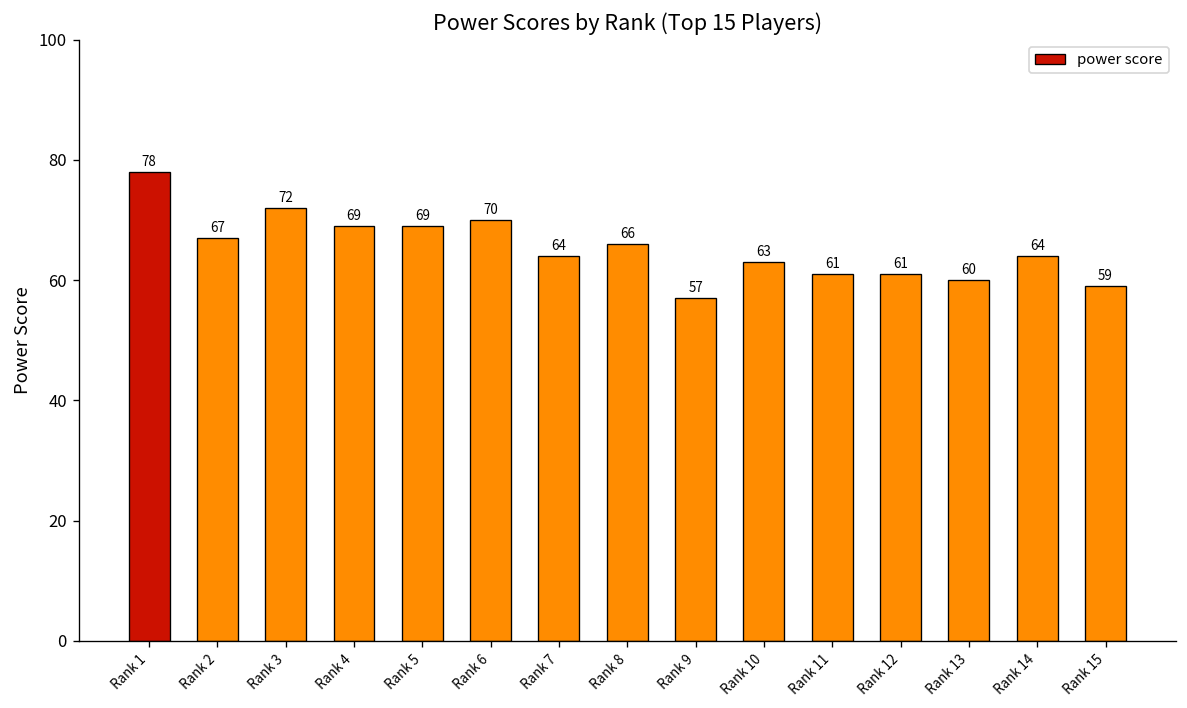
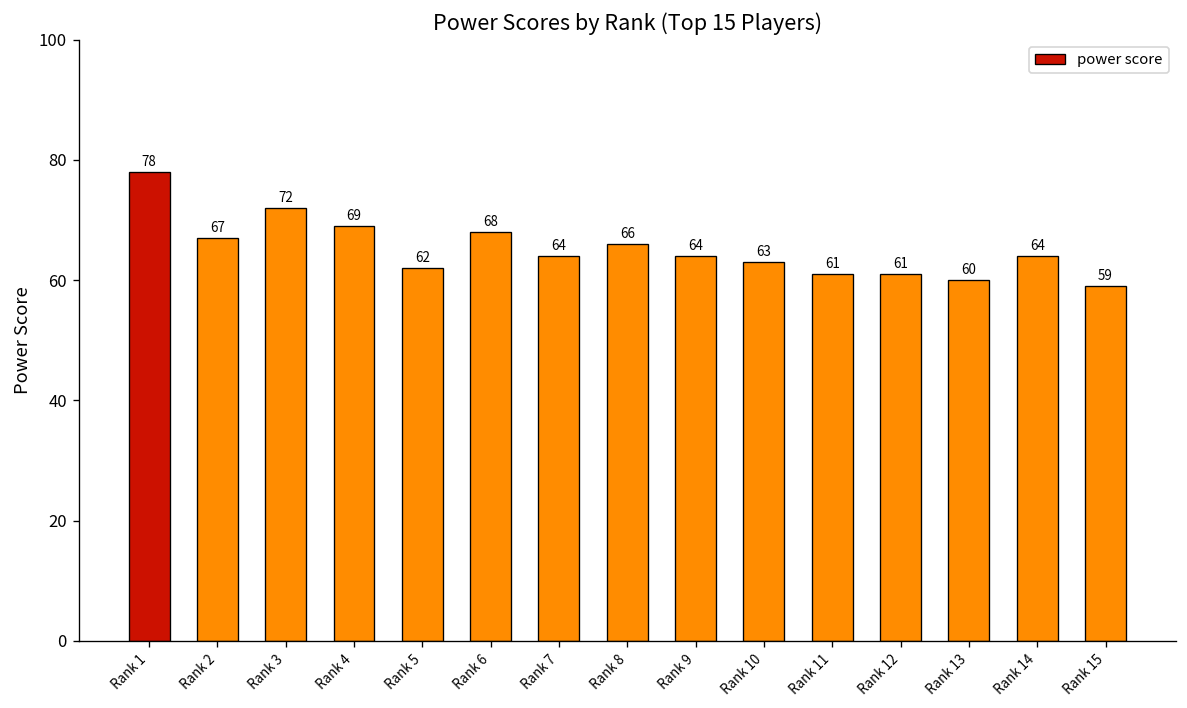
Rank 5: 69 -> 62
Rank 6: 70 -> 68
Rank 9: 57 -> 64
